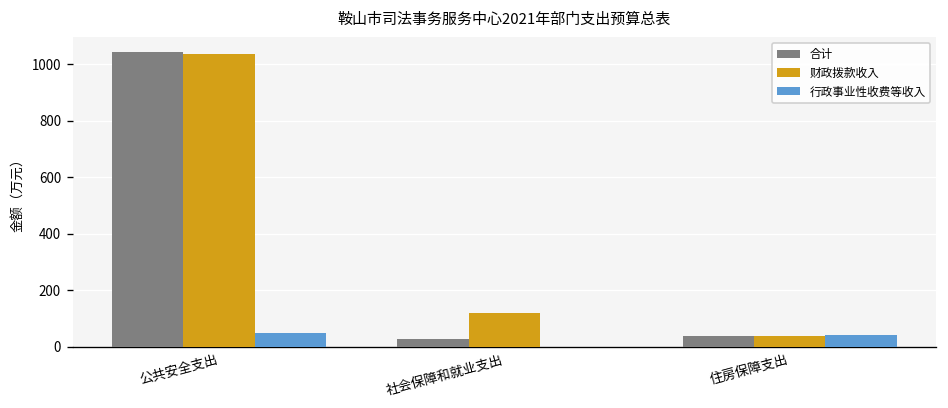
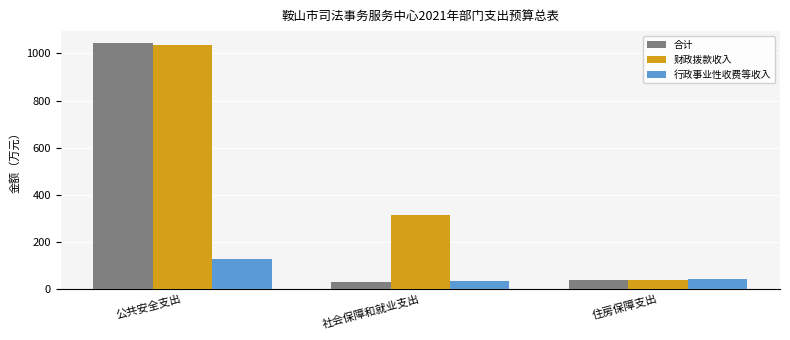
行政事业性收费等收入, 公共安全支出: 50 -> 130
财政拨款收入, 社会保障和就业支出: 120 -> 310
行政事业性收费等收入, 社会保障和就业支出: 0 -> 40
